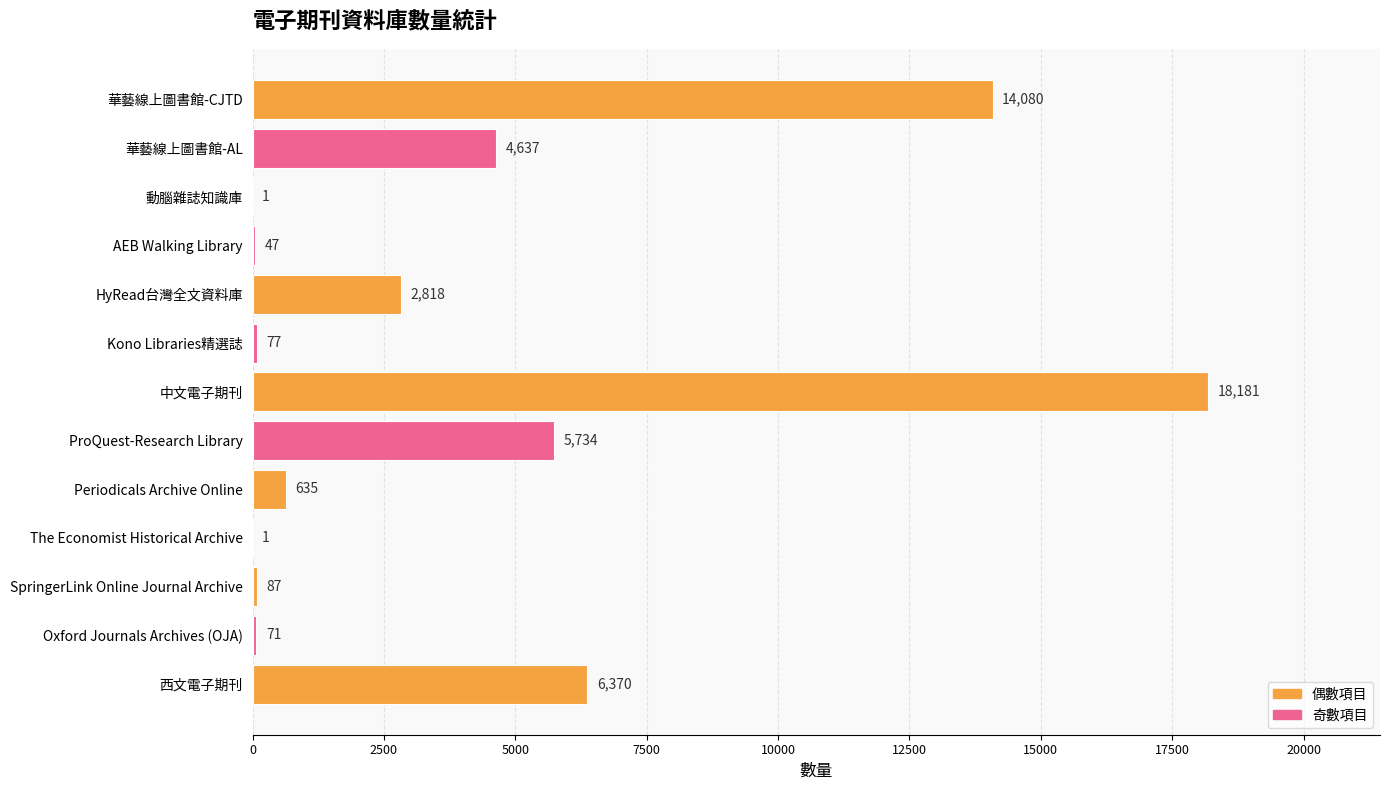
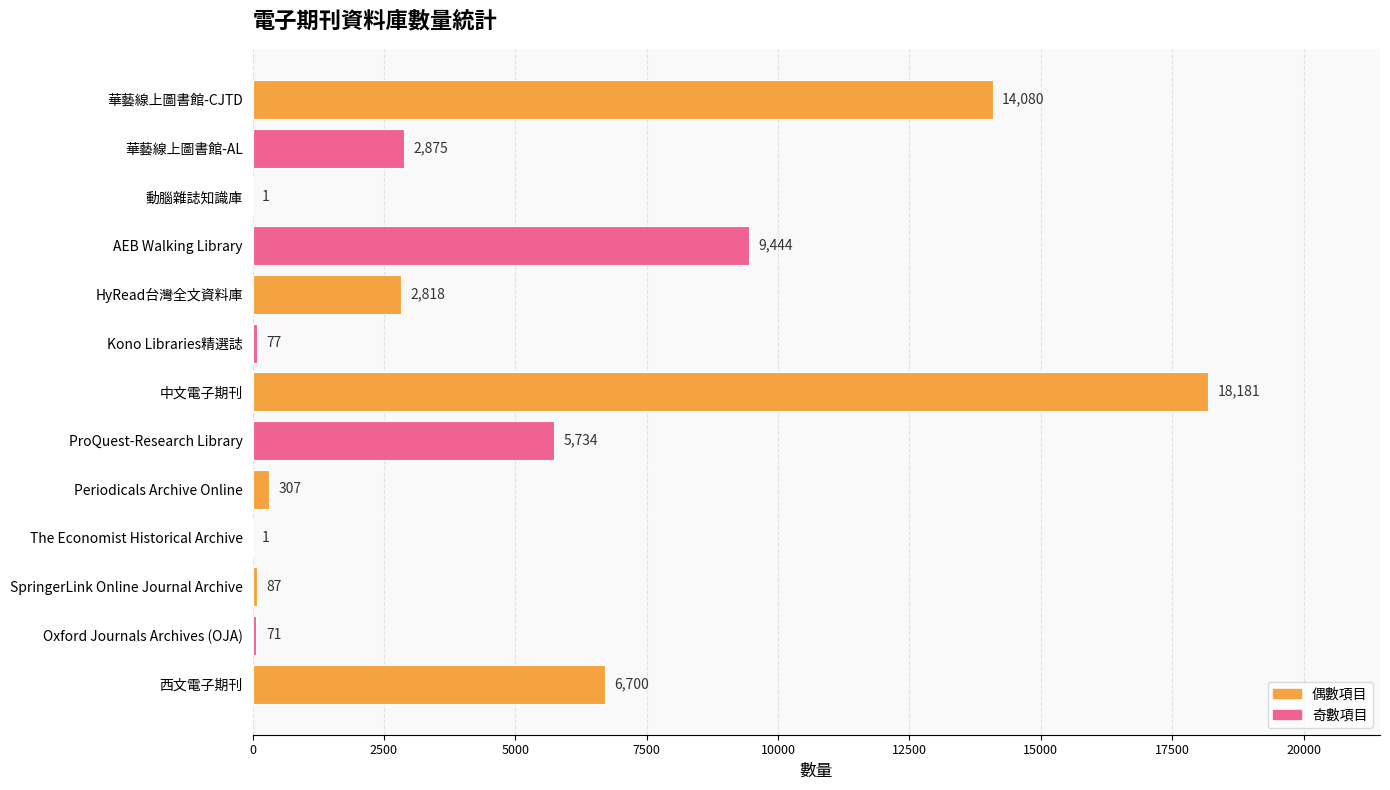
華藝線上圖書館-AL: 4,637 -> 2,875
AEB Walking Library: 47 -> 9,444
Periodicals Archive Online: 635 -> 307
西文電子期刊: 6,370 -> 6,700
